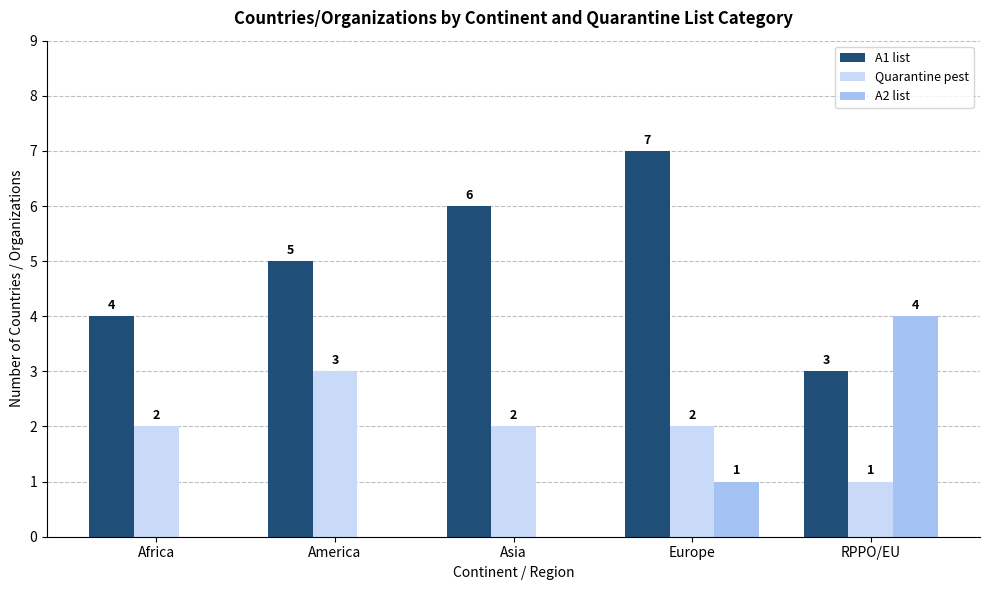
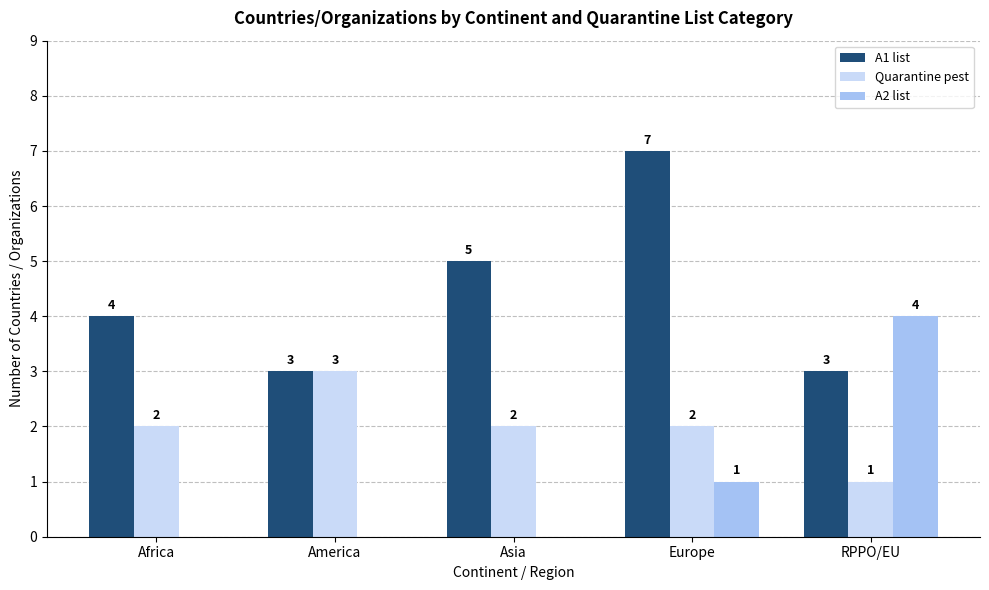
A1 list, America: 5 -> 3
A1 list, Asia: 6 -> 5
